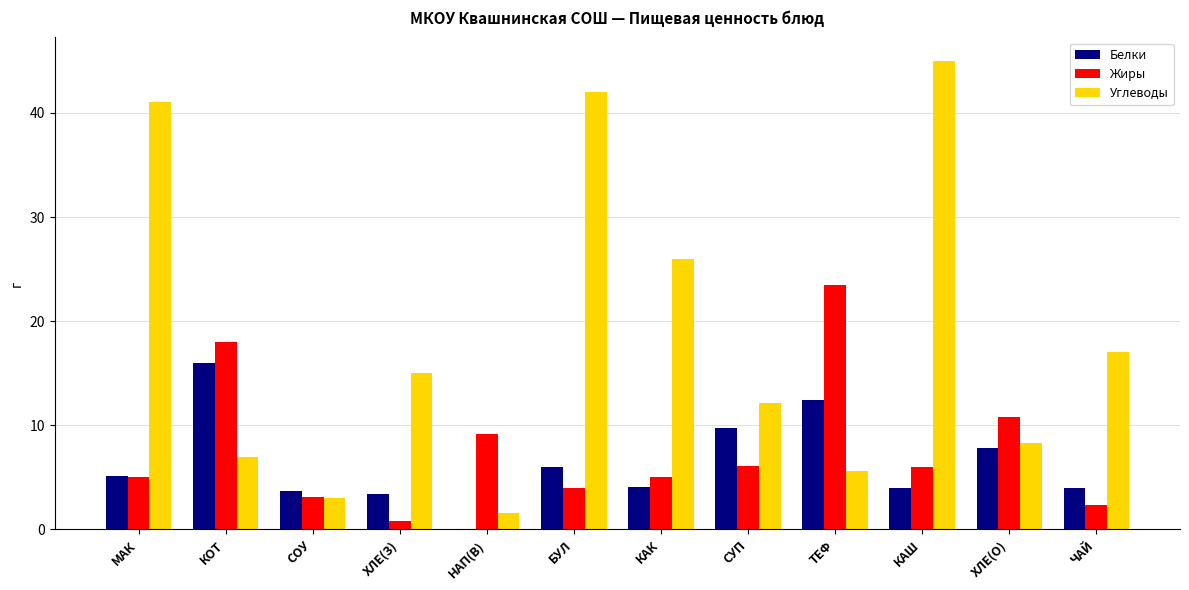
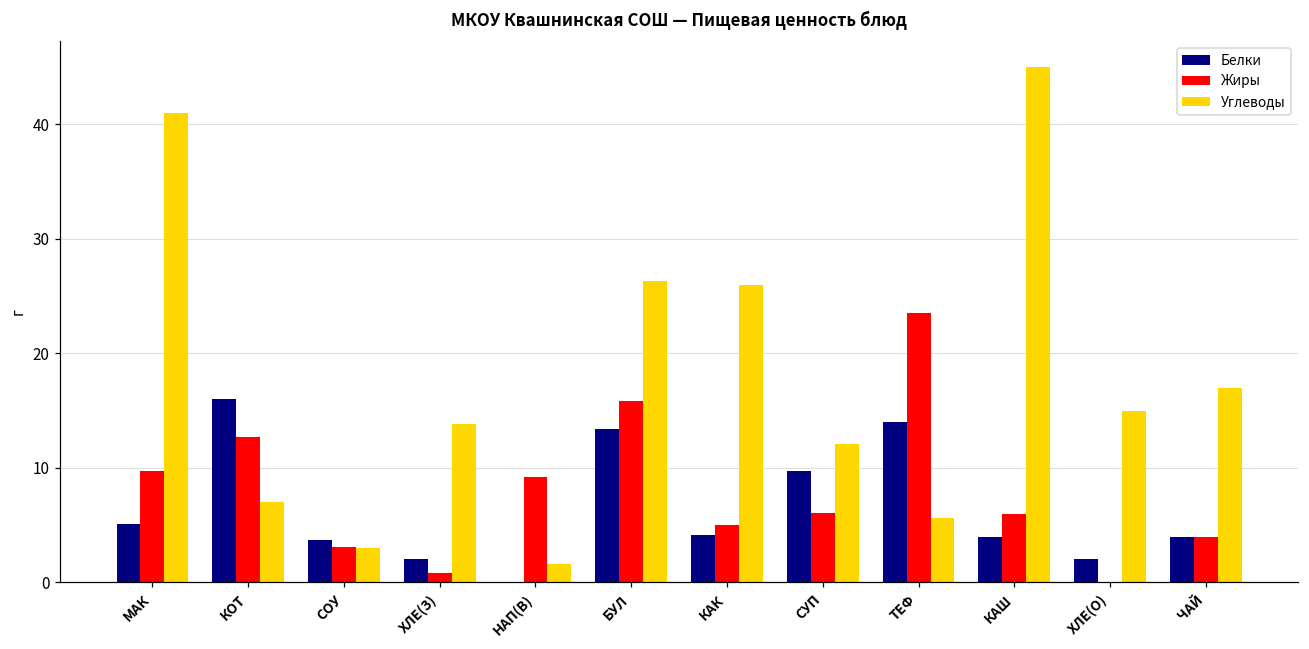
Жиры, МАК: 5.0 -> 9.7
Жиры, КОТ: 18.0 -> 12.7
Белки, ХЛЕ(З): 3.4 -> 2.0
Углеводы, ХЛЕ(З): 15.0 -> 13.8
Белки, БУЛ: 6.0 -> 13.4
Жиры, БУЛ: 4.0 -> 15.8
Углеводы, БУЛ: 42.0 -> 26.3
Белки, ТЕФ: 12.4 -> 14.0
Белки, ХЛЕ(О): 7.8 -> 2.0
Жиры, ХЛЕ(О): 10.8 -> 0.0
Углеводы, ХЛЕ(О): 8.3 -> 15.0
Жиры, ЧАЙ: 2.3 -> 4.0
